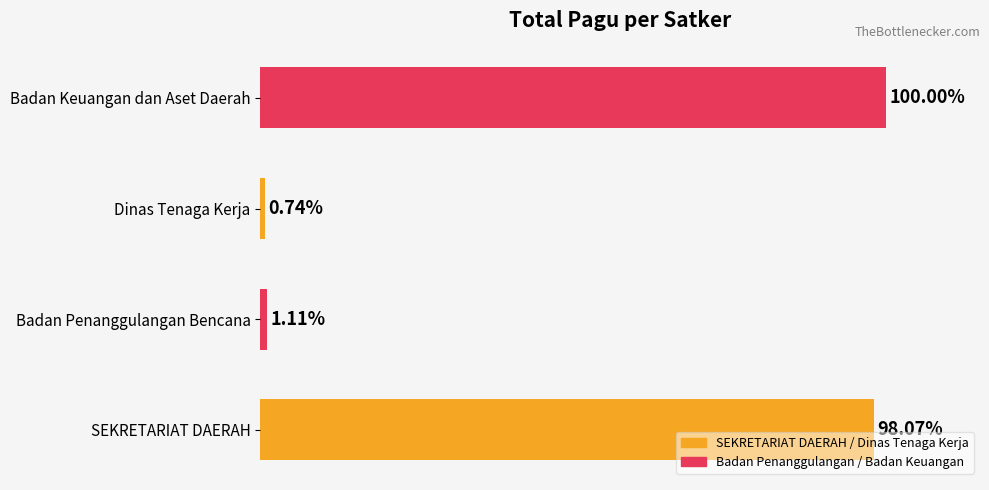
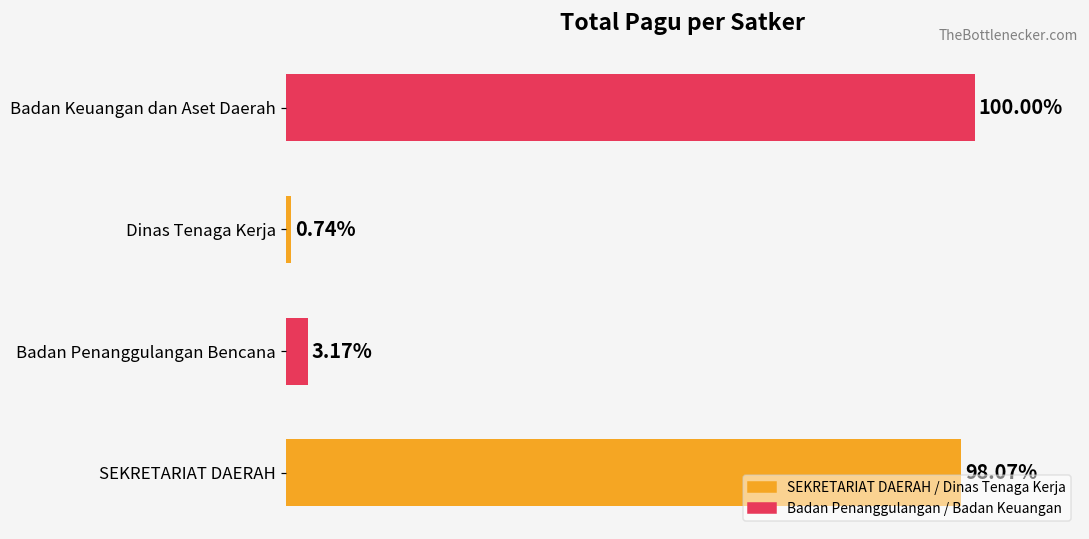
Badan Penanggulangan Bencana: 1.11% -> 3.17%
